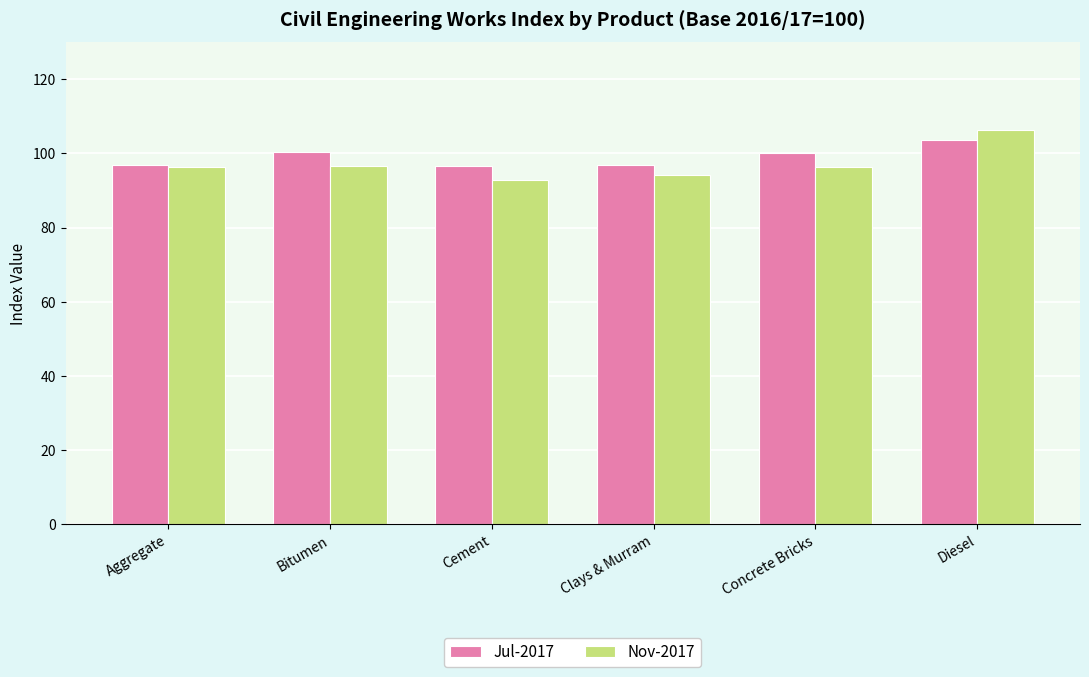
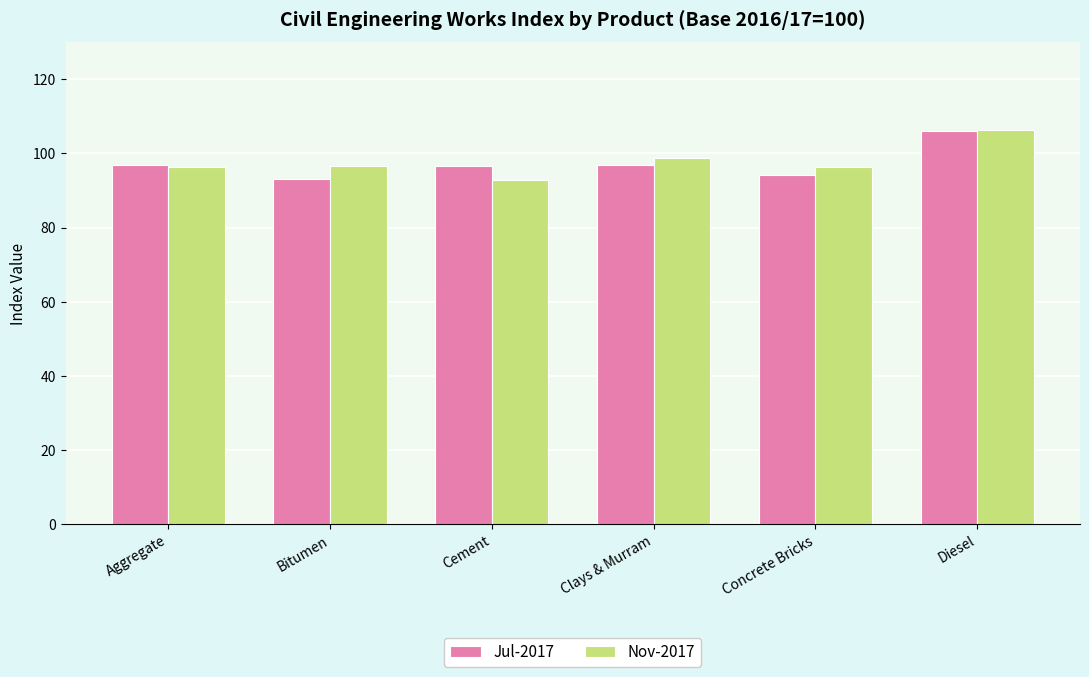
Jul-2017, Bitumen: 100 -> 93
Nov-2017, Clays & Murram: 94 -> 99
Jul-2017, Concrete Bricks: 100 -> 94
Jul-2017, Diesel: 104 -> 106
